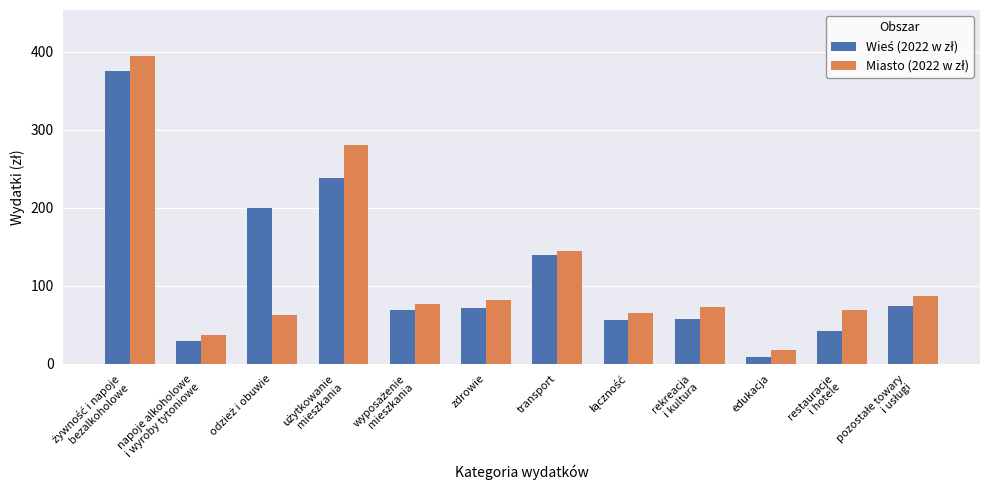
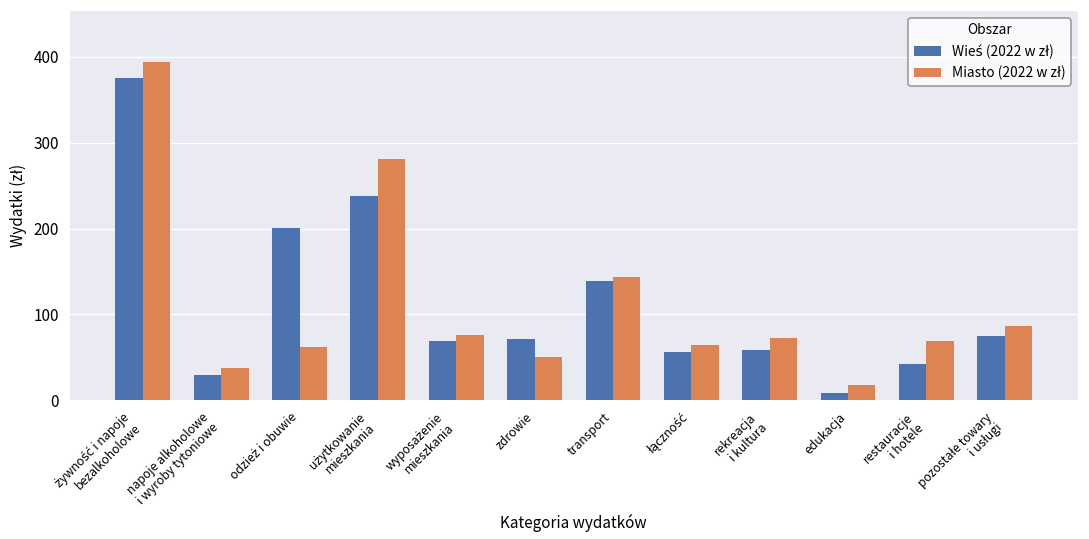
Miasto (2022 w zł), zdrowie: 80 -> 50
